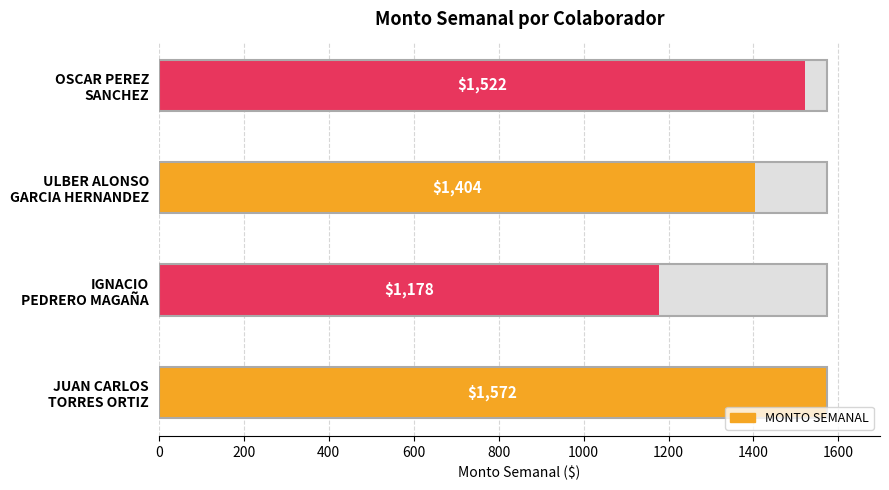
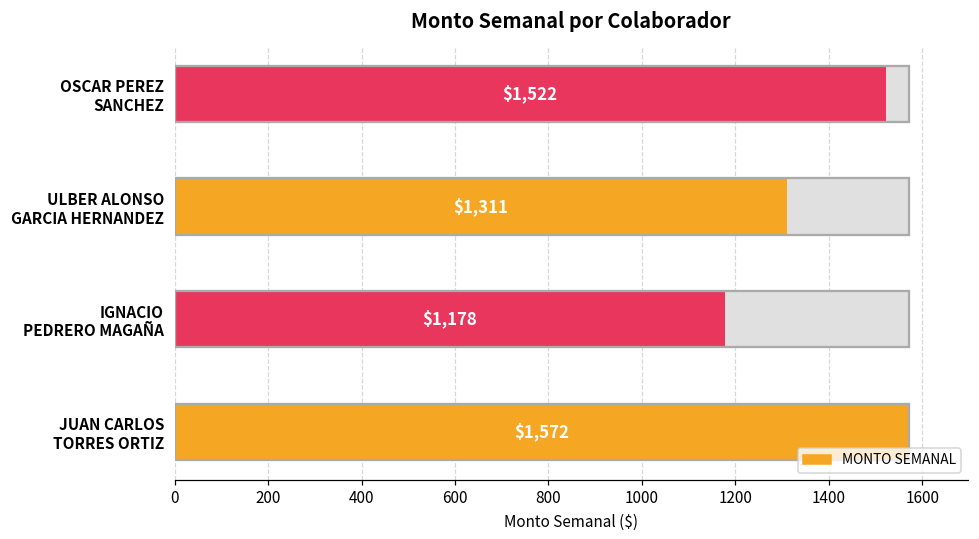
MONTO SEMANAL, ULBER ALONSO GARCIA HERNANDEZ: $1,404 -> $1,311
